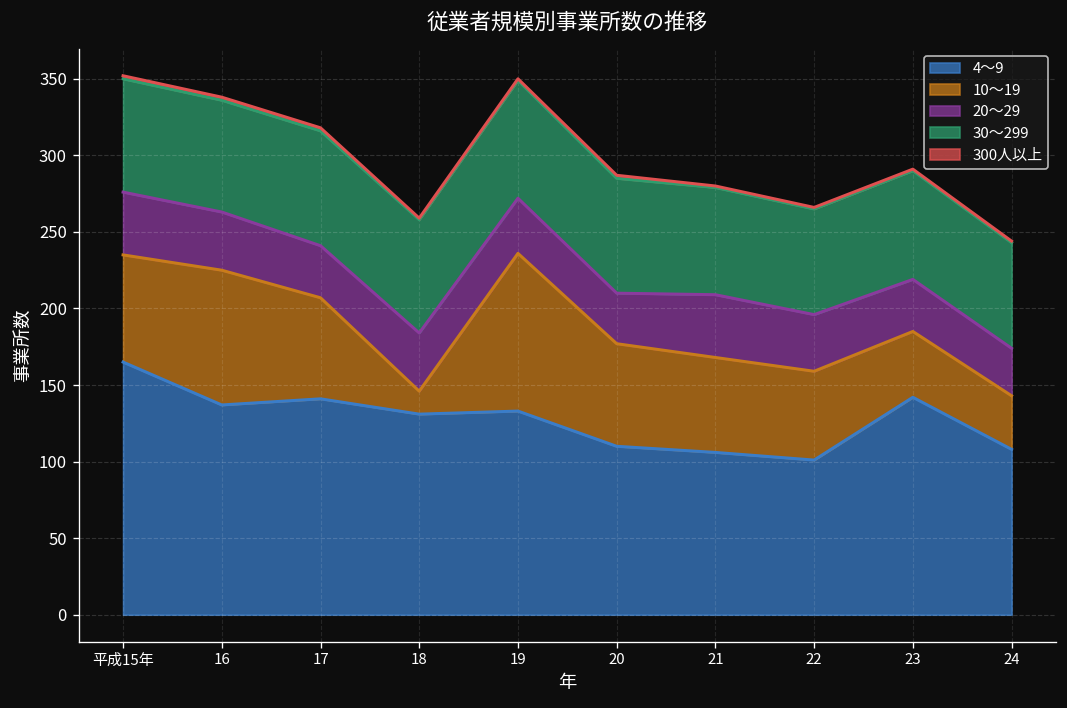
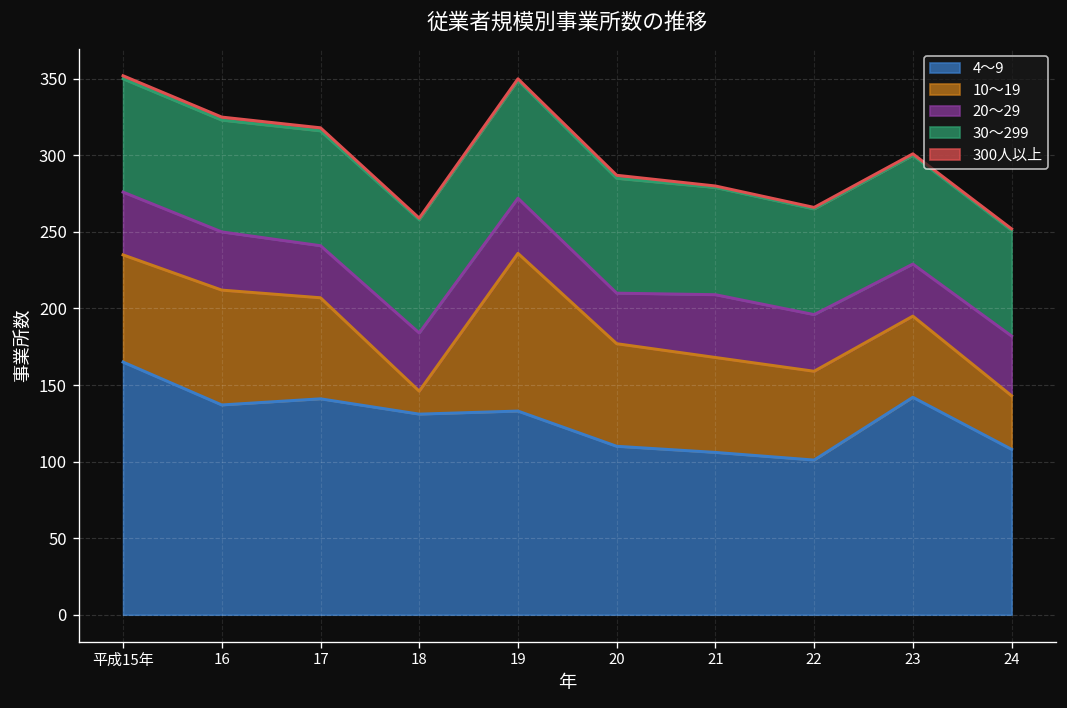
10～19, 16: 88 -> 75
10～19, 23: 43 -> 53
20～29, 24: 31 -> 39
